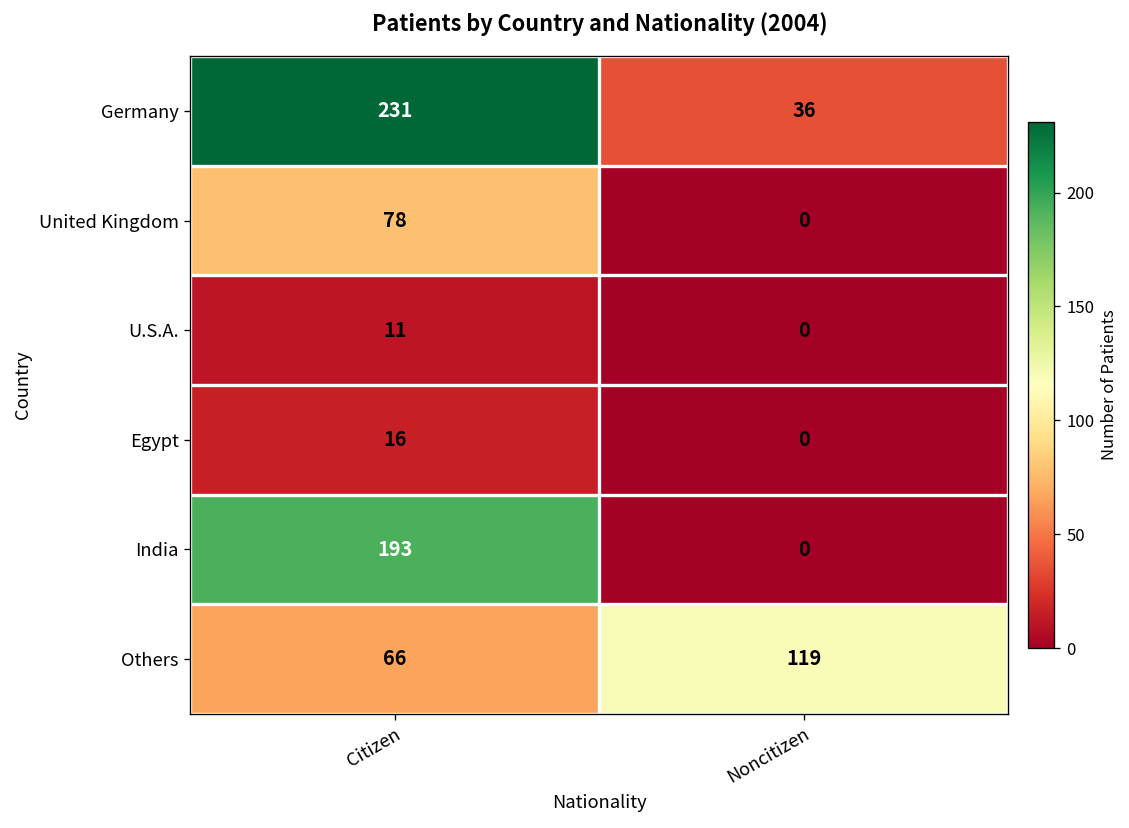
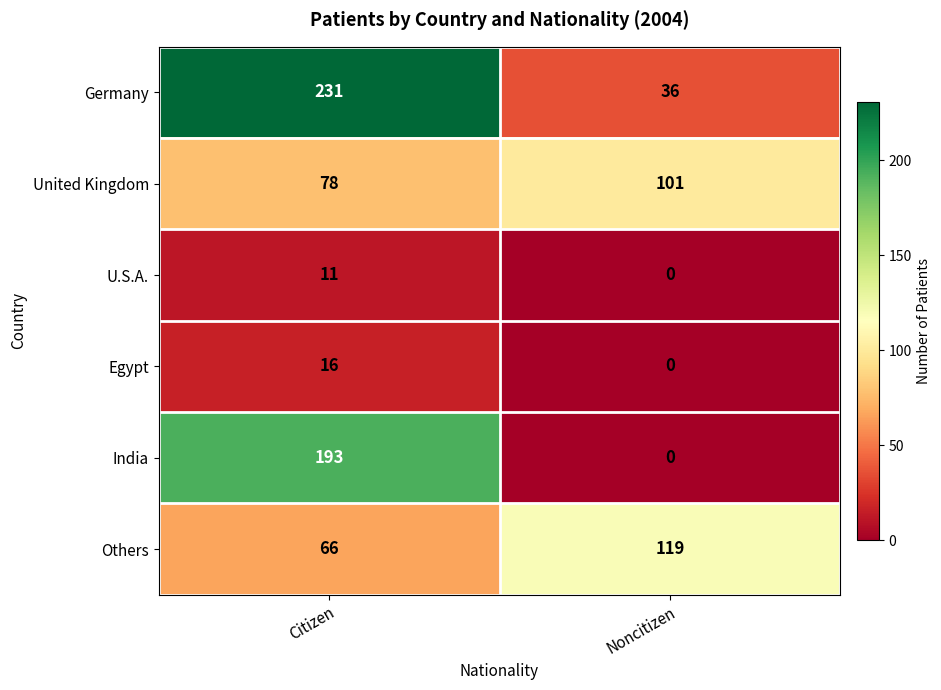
United Kingdom, Noncitizen: 0 -> 101
